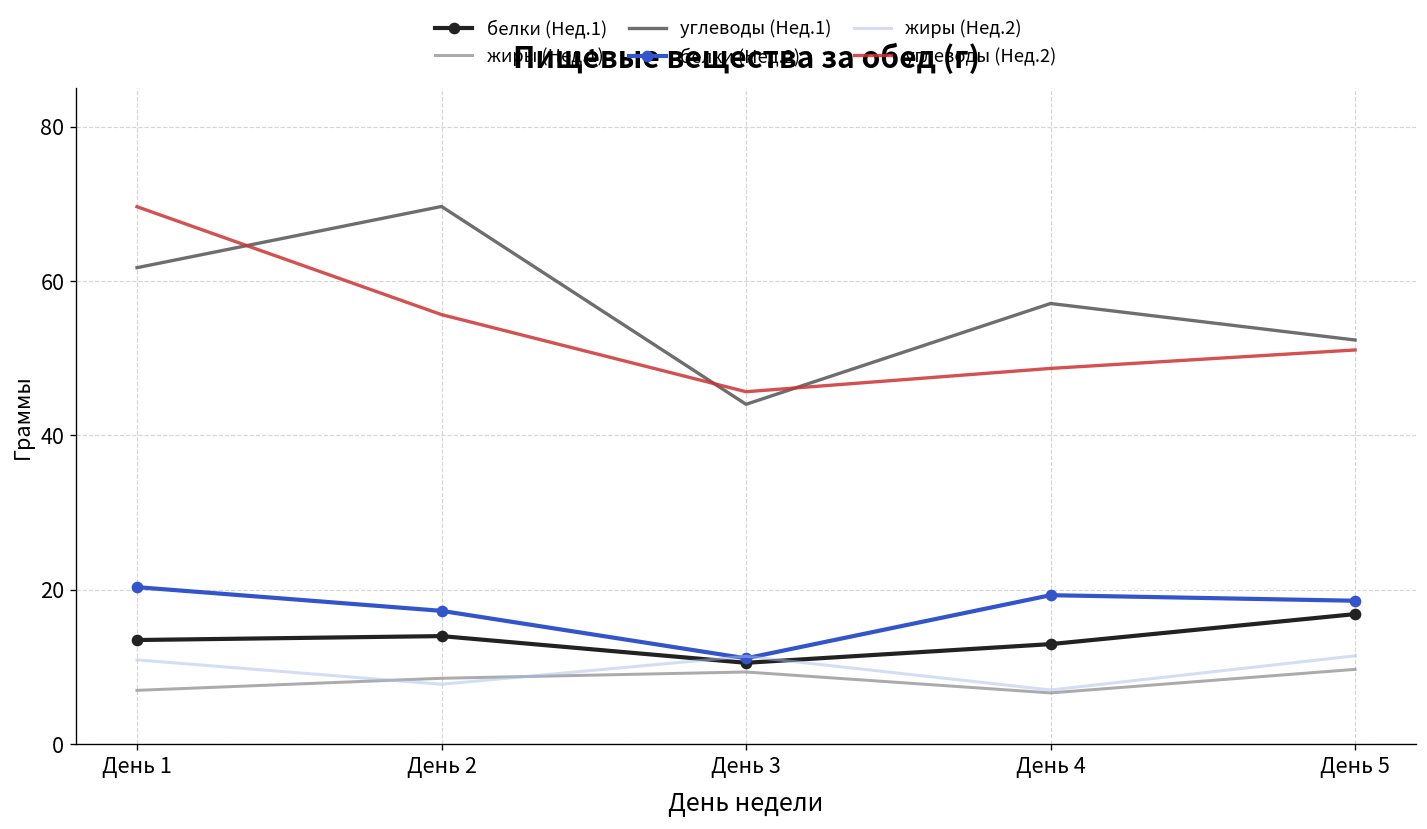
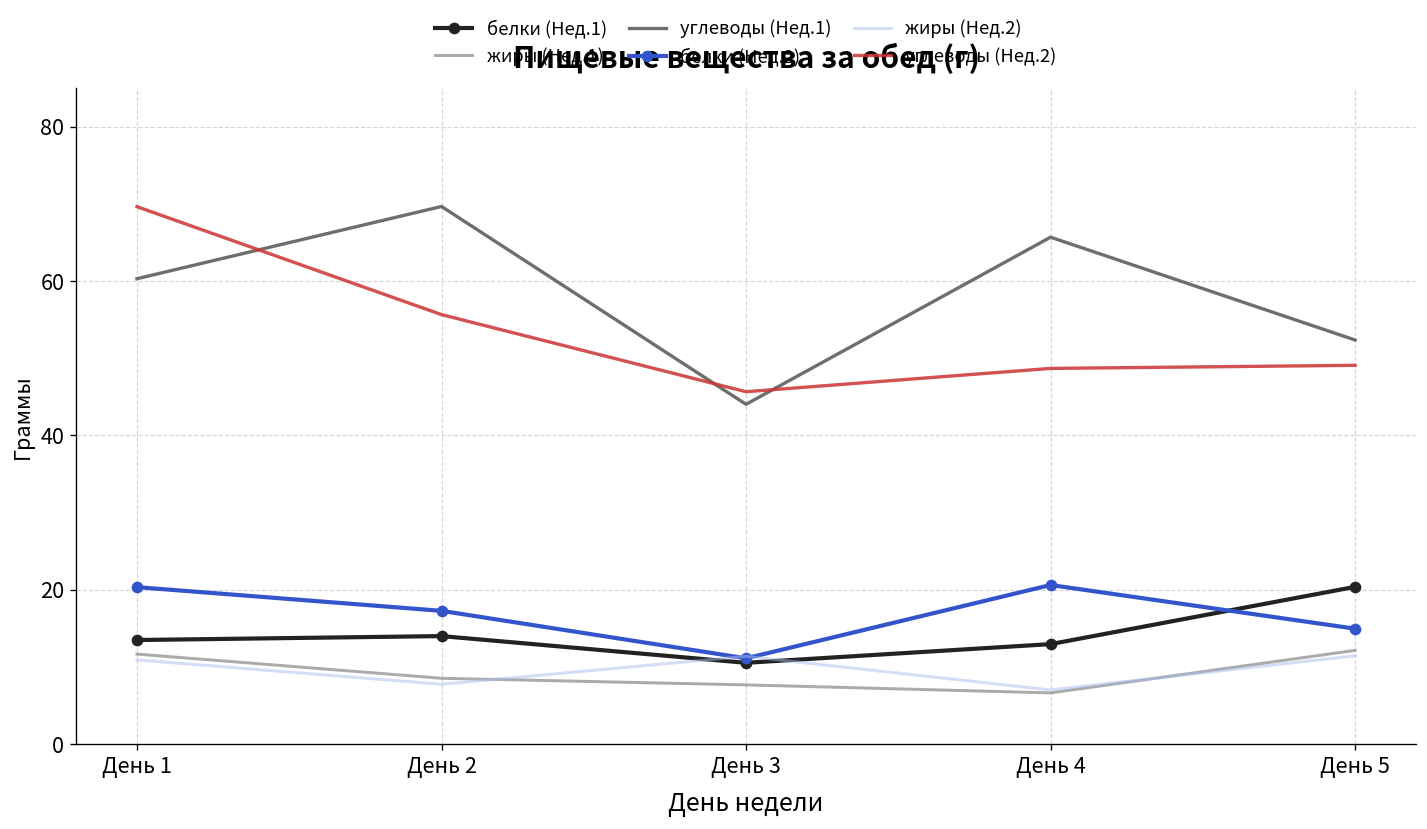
жиры (Нед.1), День 1: 7 -> 12
углеводы (Нед.1), День 1: 62 -> 60
жиры (Нед.1), День 3: 9 -> 8
углеводы (Нед.1), День 4: 57 -> 66
белки (Нед.2), День 4: 19 -> 21
белки (Нед.1), День 5: 17 -> 20
жиры (Нед.1), День 5: 10 -> 12
белки (Нед.2), День 5: 19 -> 15
углеводы (Нед.2), День 5: 51 -> 49
